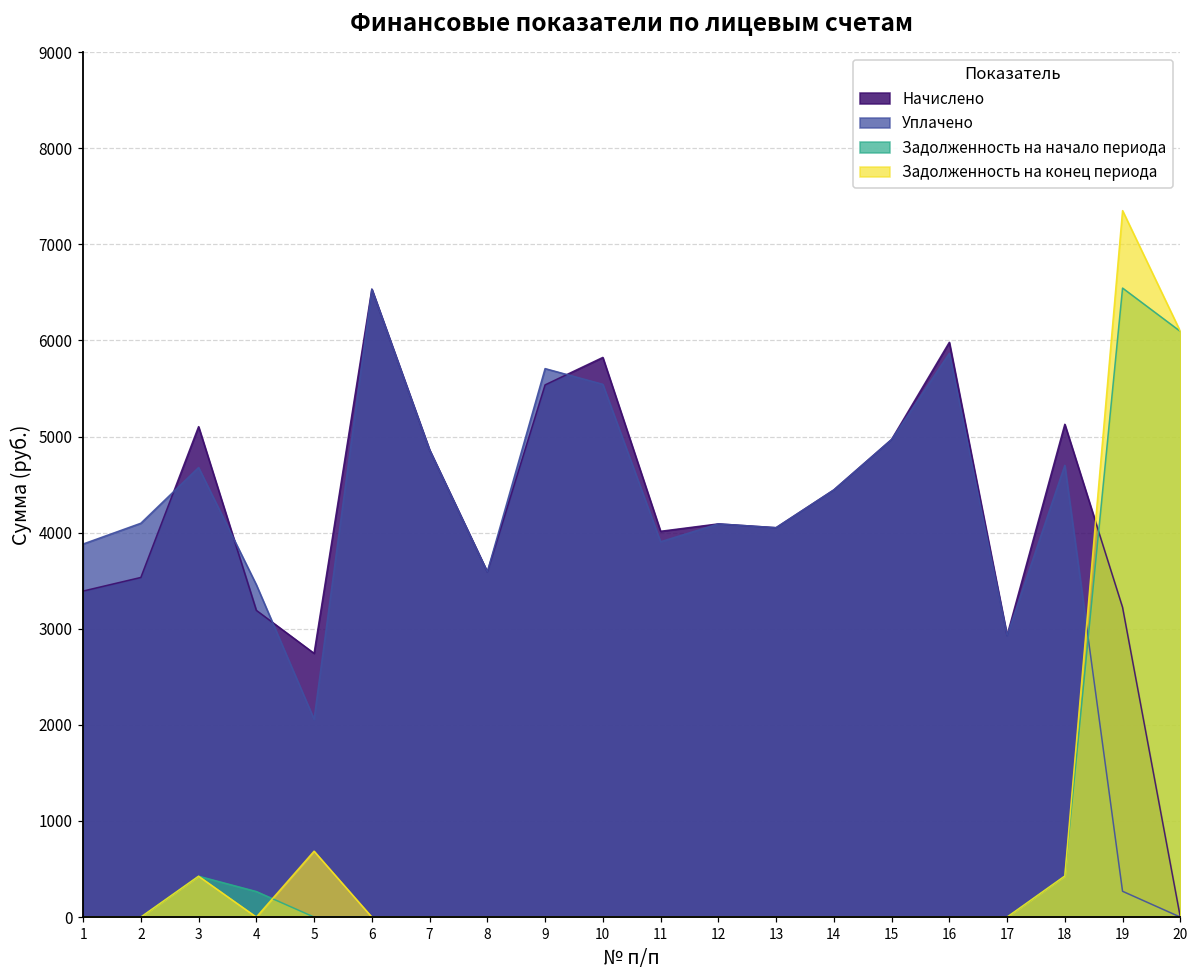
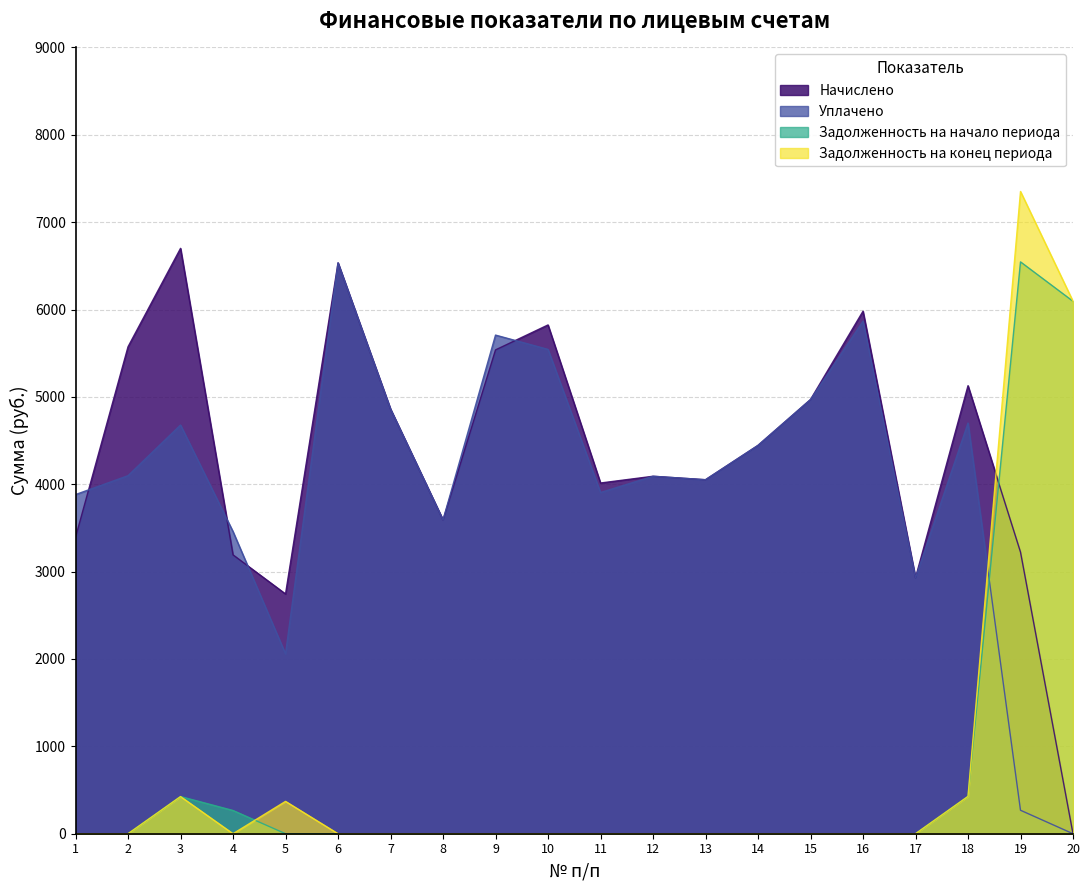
Начислено, 2: 3500 -> 5600
Начислено, 3: 5100 -> 6700
Задолженность на конец периода, 5: 700 -> 400
